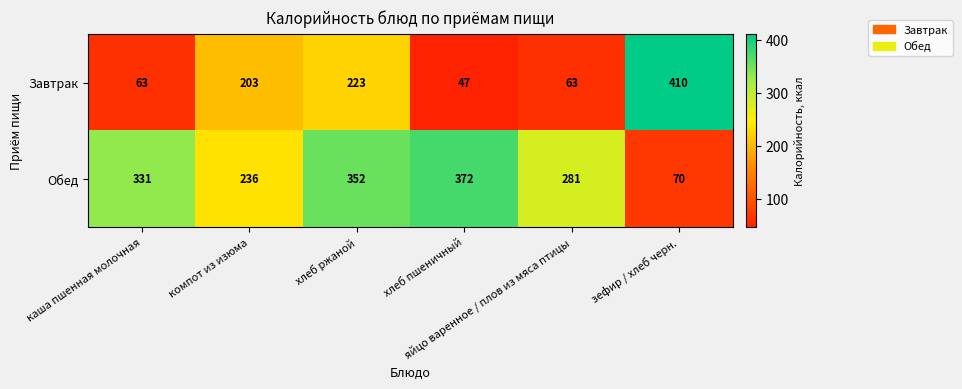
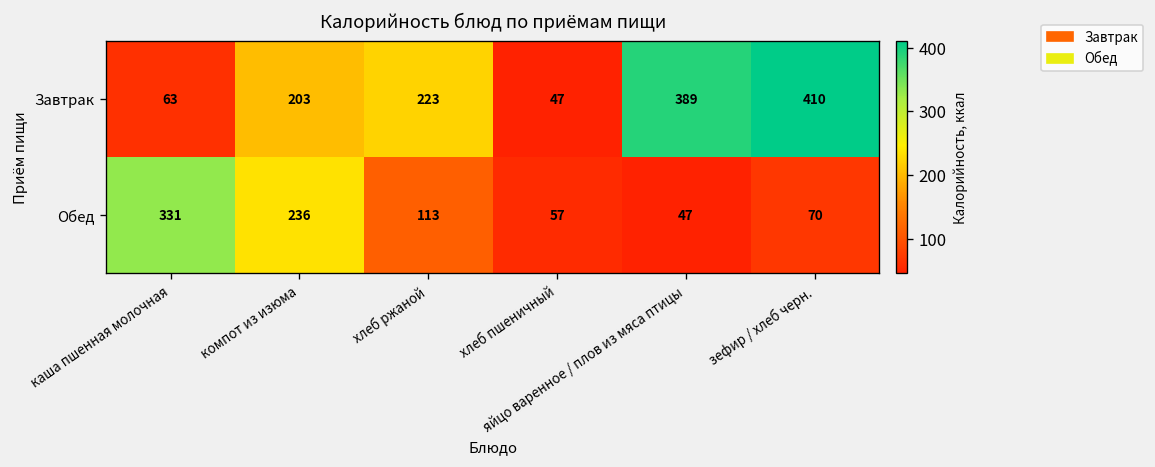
Завтрак, яйцо варенное / плов из мяса птицы: 63 -> 389
Обед, хлеб ржаной: 352 -> 113
Обед, хлеб пшеничный: 372 -> 57
Обед, яйцо варенное / плов из мяса птицы: 281 -> 47
